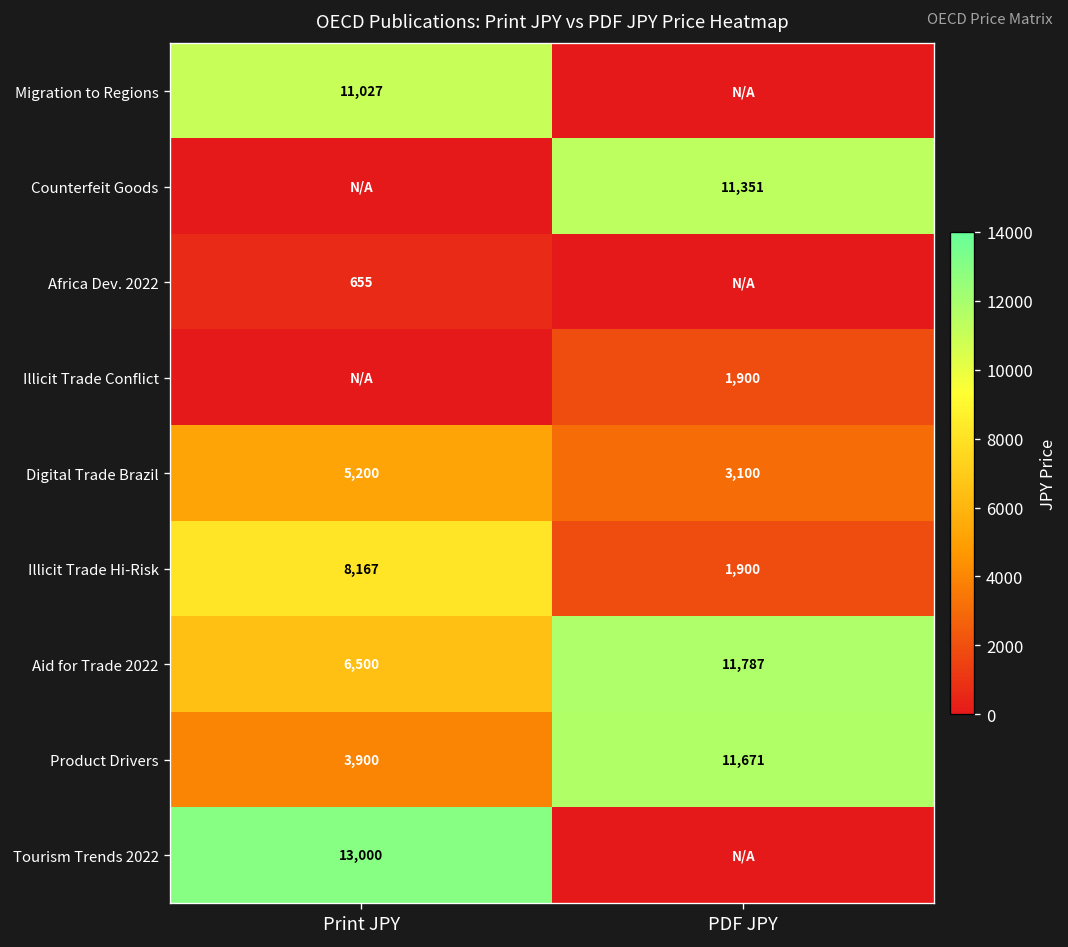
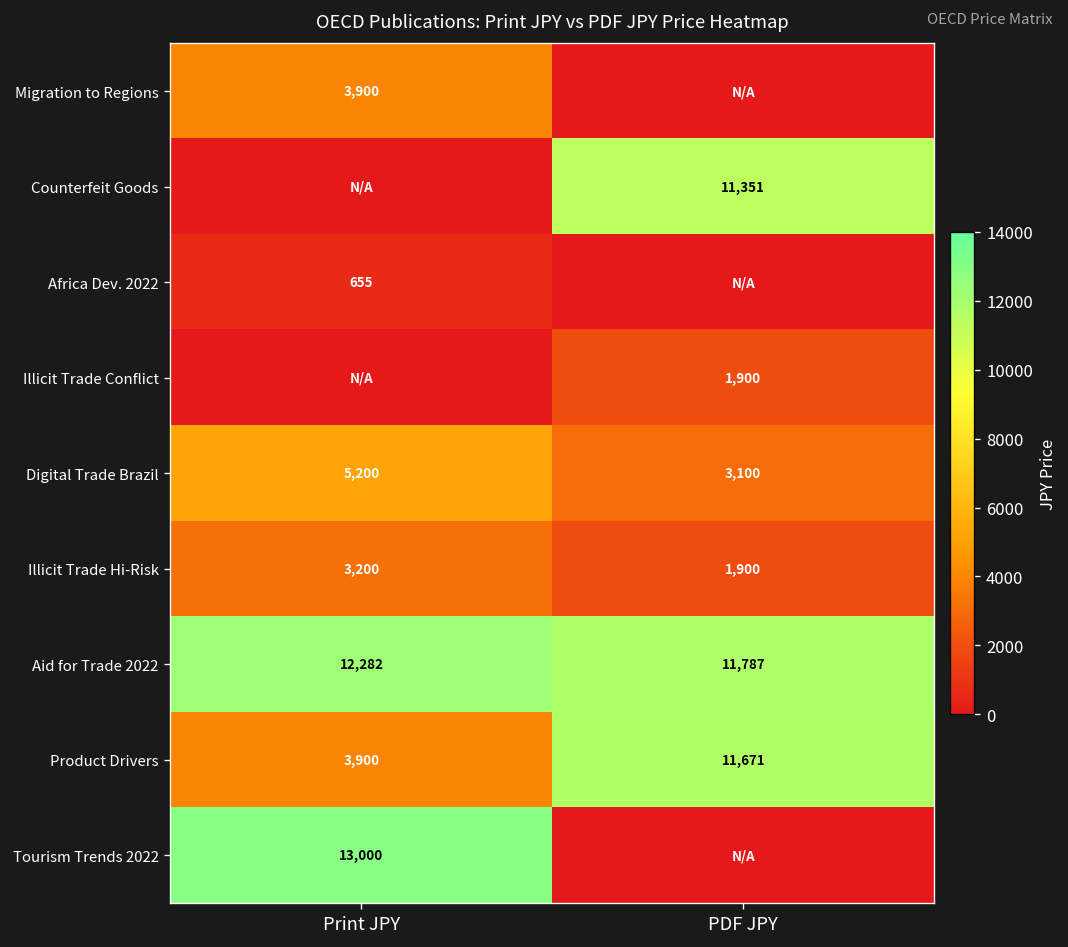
Migration to Regions, Print JPY: 11,027 -> 3,900
Illicit Trade Hi-Risk, Print JPY: 8,167 -> 3,200
Aid for Trade 2022, Print JPY: 6,500 -> 12,282
